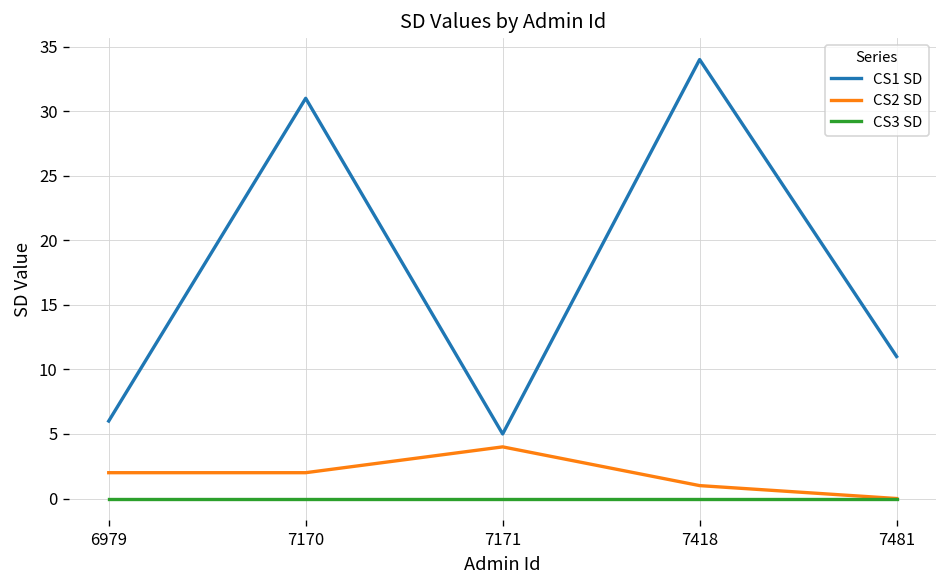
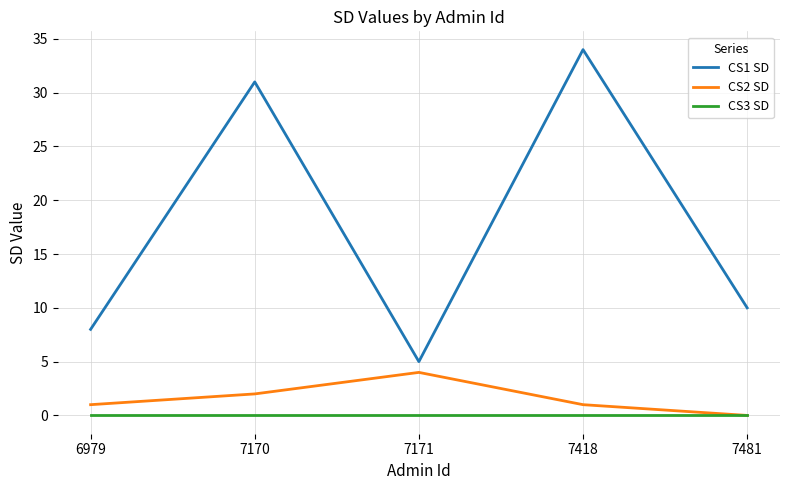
CS1 SD, 6979: 6 -> 8
CS2 SD, 6979: 2 -> 1
CS1 SD, 7481: 11 -> 10
